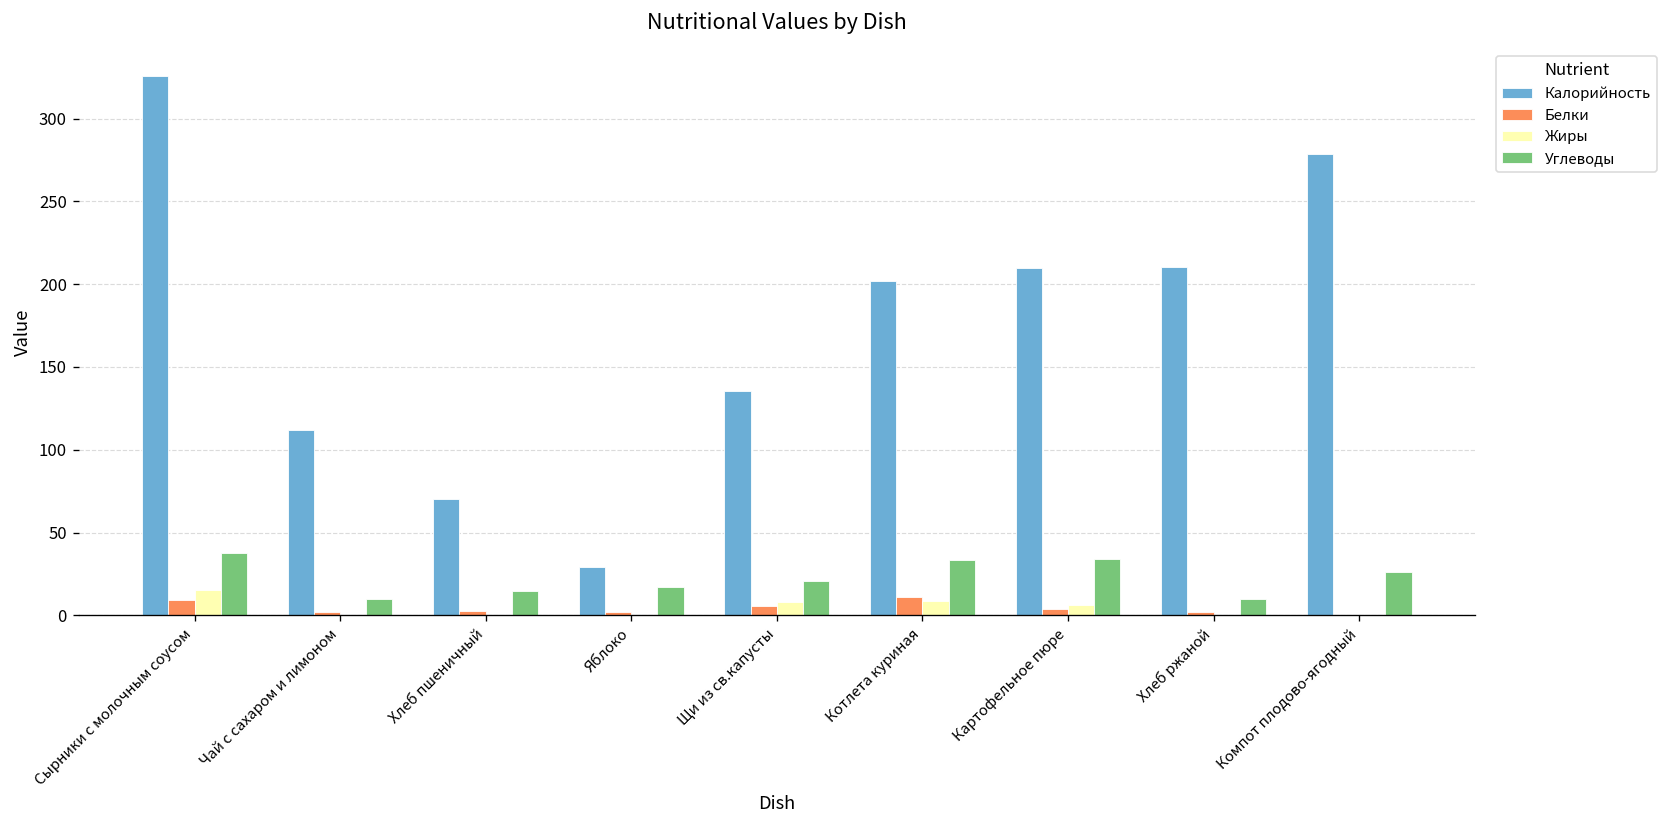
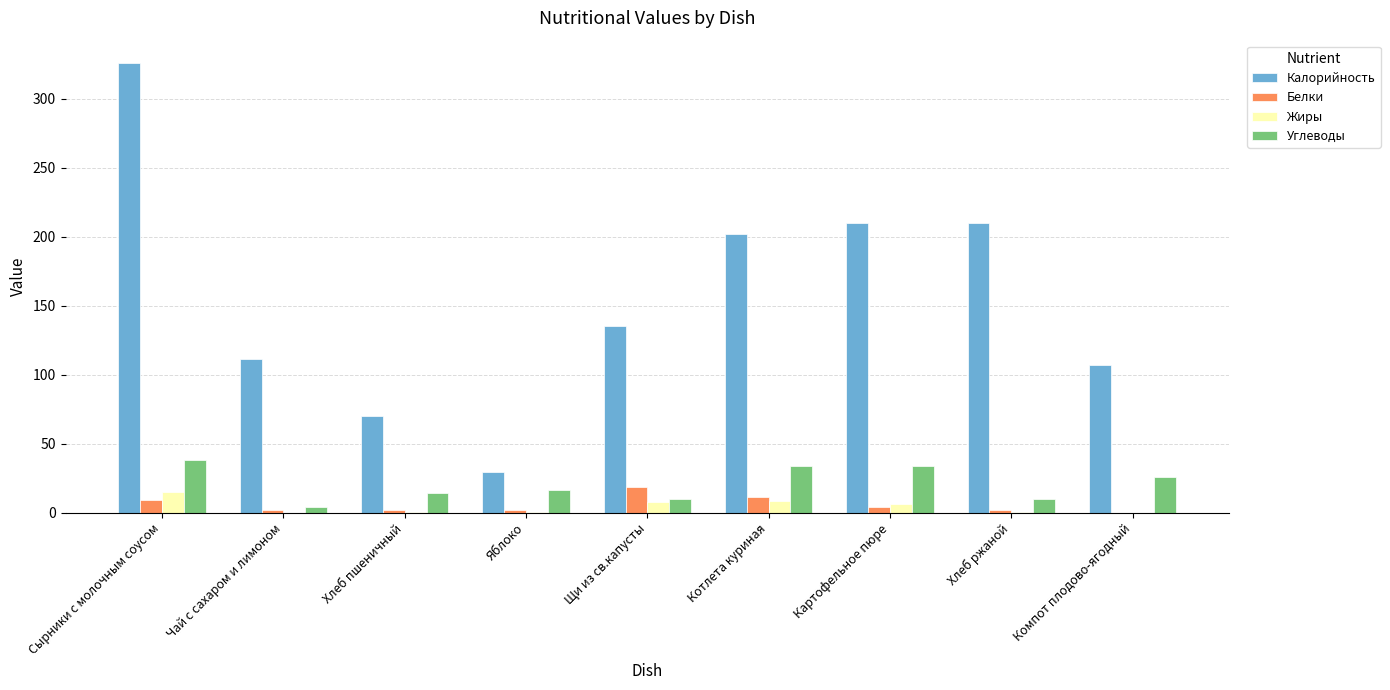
Углеводы, Чай с сахаром и лимоном: 10 -> 4
Белки, Щи из св.капусты: 6 -> 18
Углеводы, Щи из св.капусты: 21 -> 10
Калорийность, Компот плодово-ягодный: 278 -> 107
